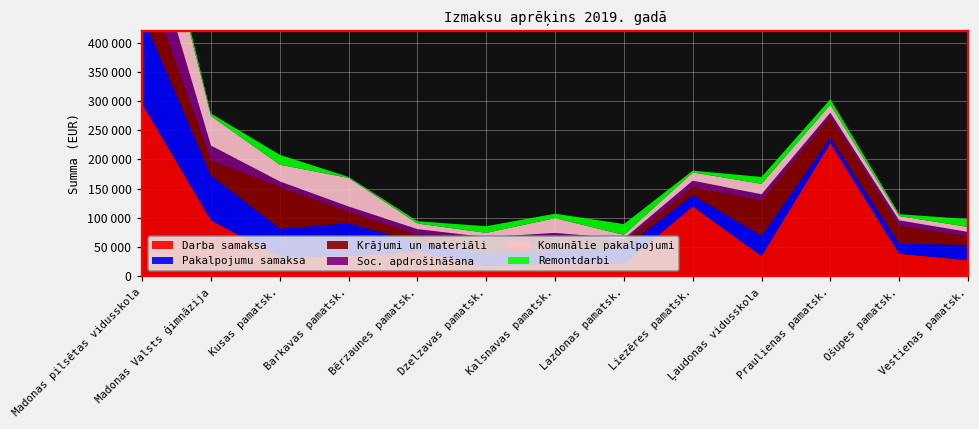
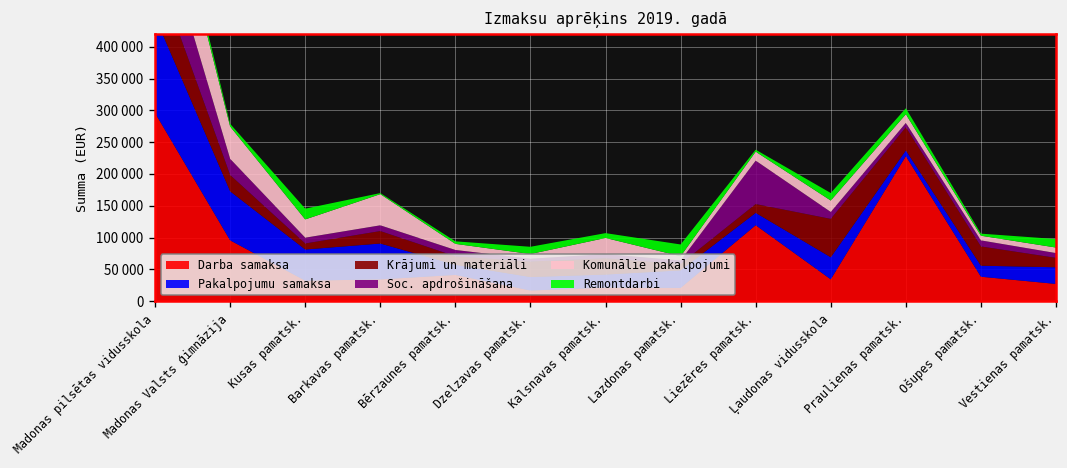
Krājumi un materiāli, Kusas pamatsk.: 70000 -> 10000
Soc. apdrošināšana, Liezēres pamatsk.: 10000 -> 70000
